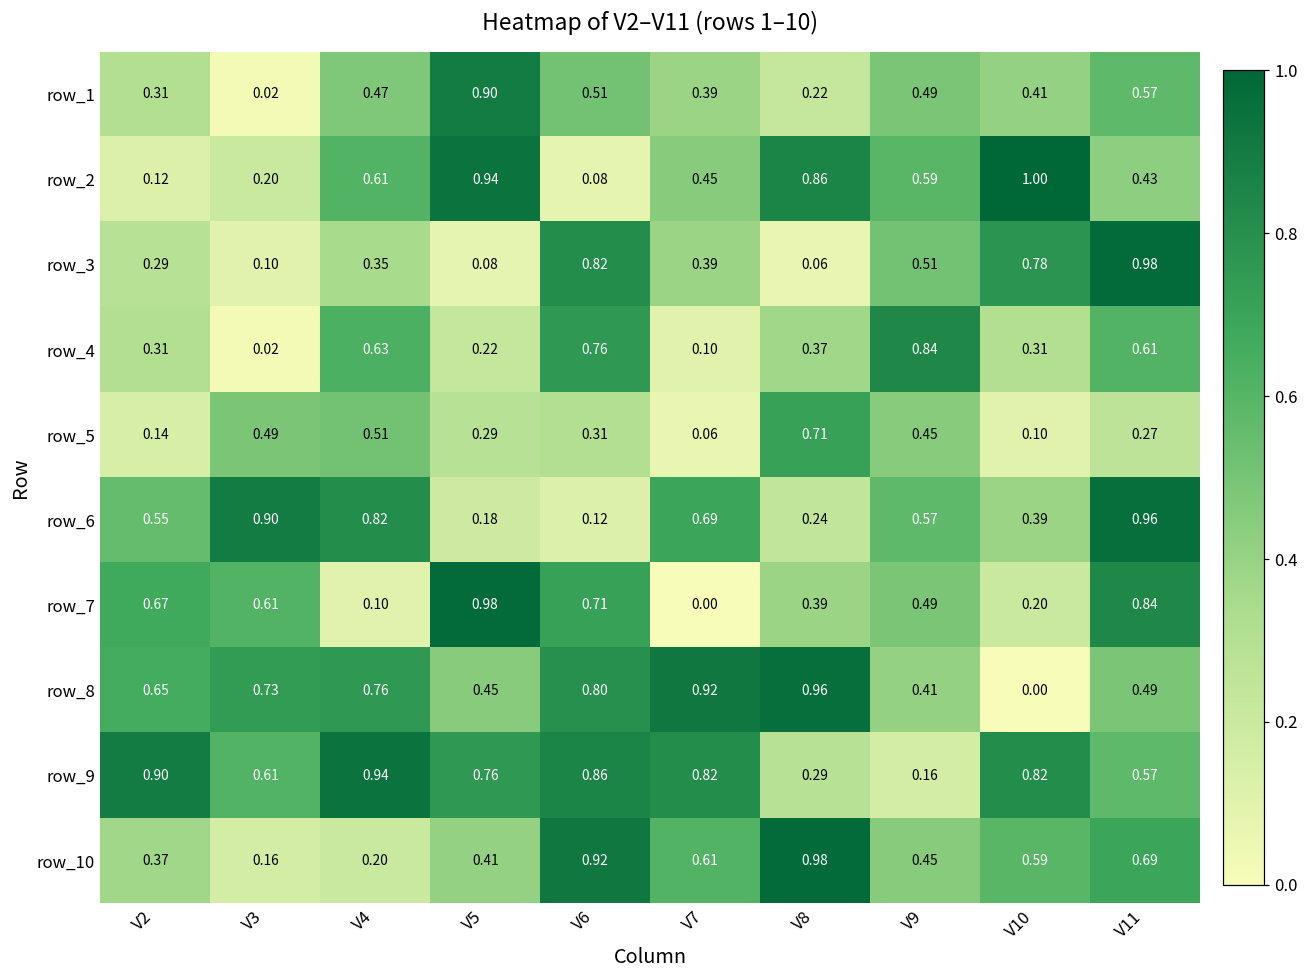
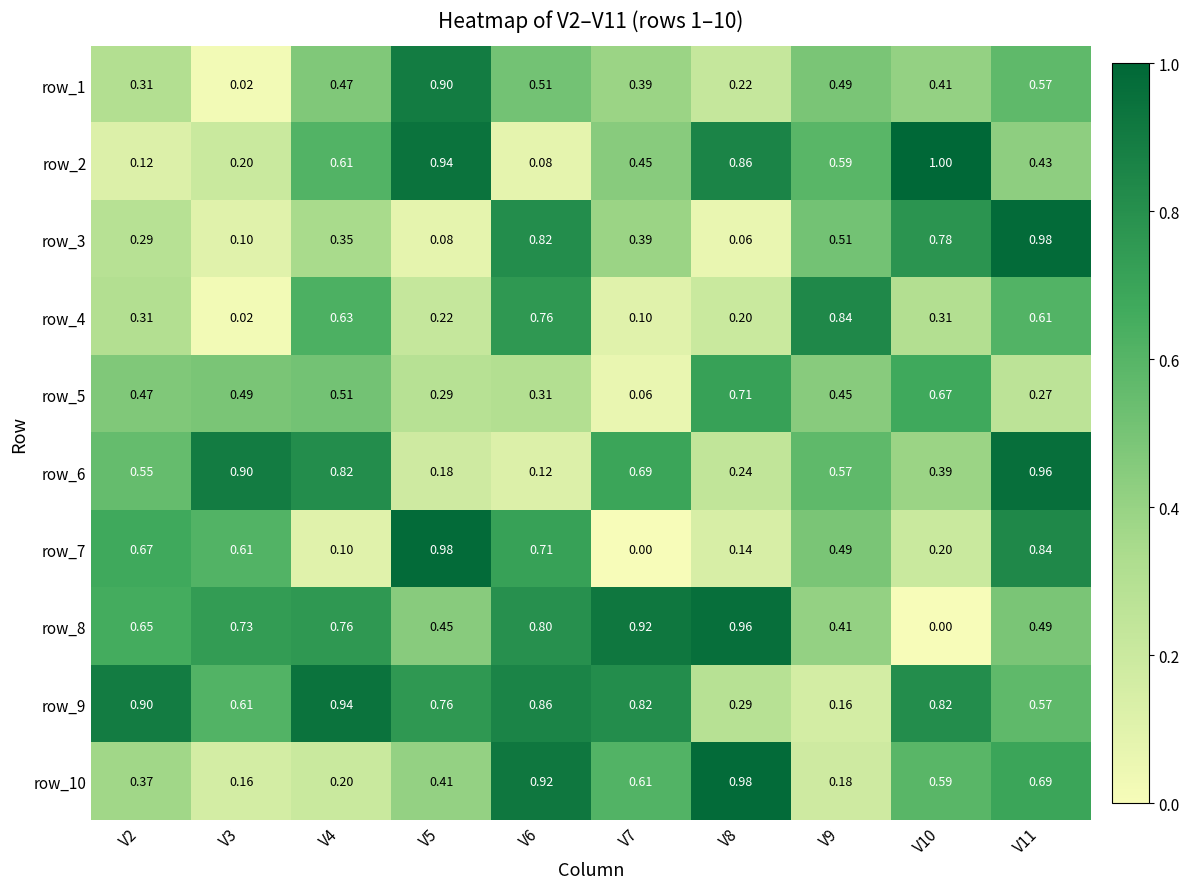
row_4, V8: 0.37 -> 0.20
row_5, V2: 0.14 -> 0.47
row_5, V10: 0.10 -> 0.67
row_7, V8: 0.39 -> 0.14
row_10, V9: 0.45 -> 0.18
